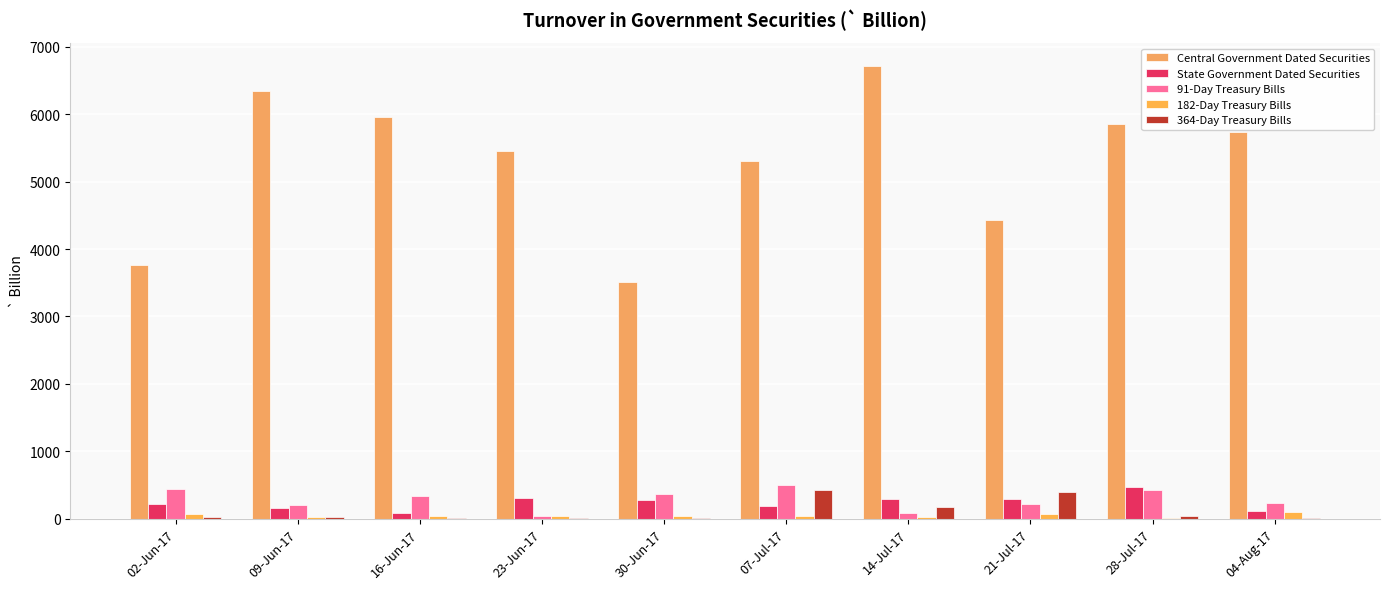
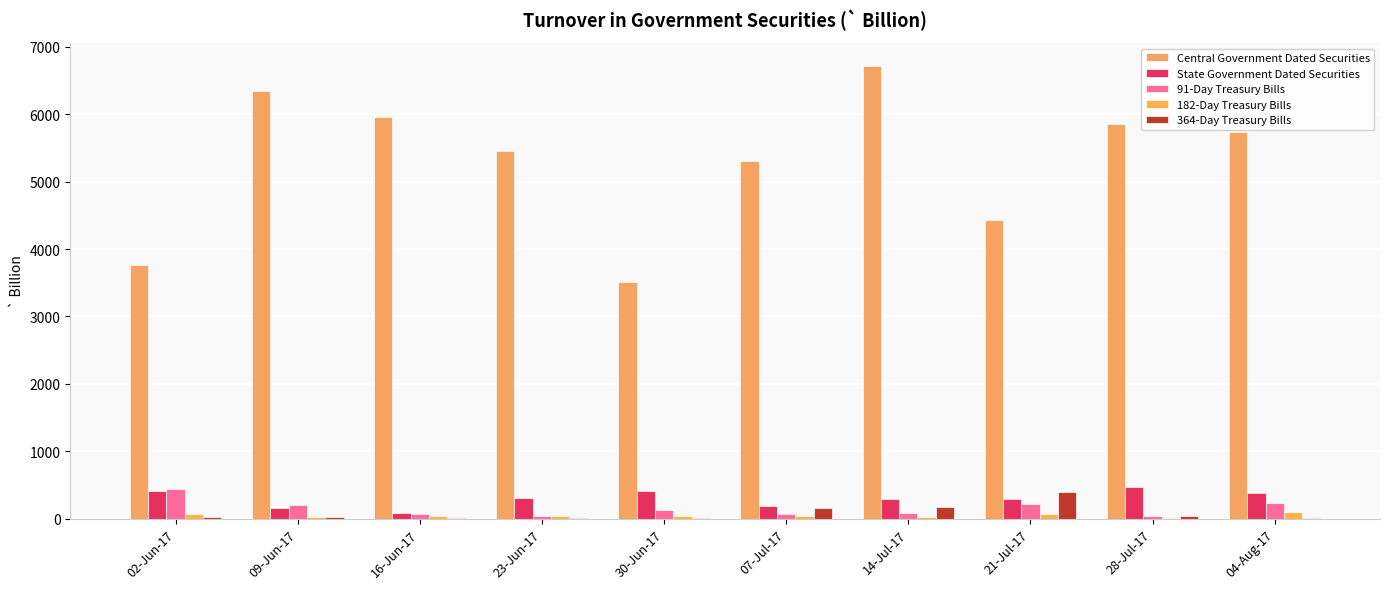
State Government Dated Securities, 02-Jun-17: 200 -> 400
91-Day Treasury Bills, 16-Jun-17: 300 -> 100
State Government Dated Securities, 30-Jun-17: 300 -> 400
91-Day Treasury Bills, 30-Jun-17: 400 -> 100
91-Day Treasury Bills, 07-Jul-17: 500 -> 100
364-Day Treasury Bills, 07-Jul-17: 400 -> 200
91-Day Treasury Bills, 28-Jul-17: 400 -> 0
State Government Dated Securities, 04-Aug-17: 100 -> 400
